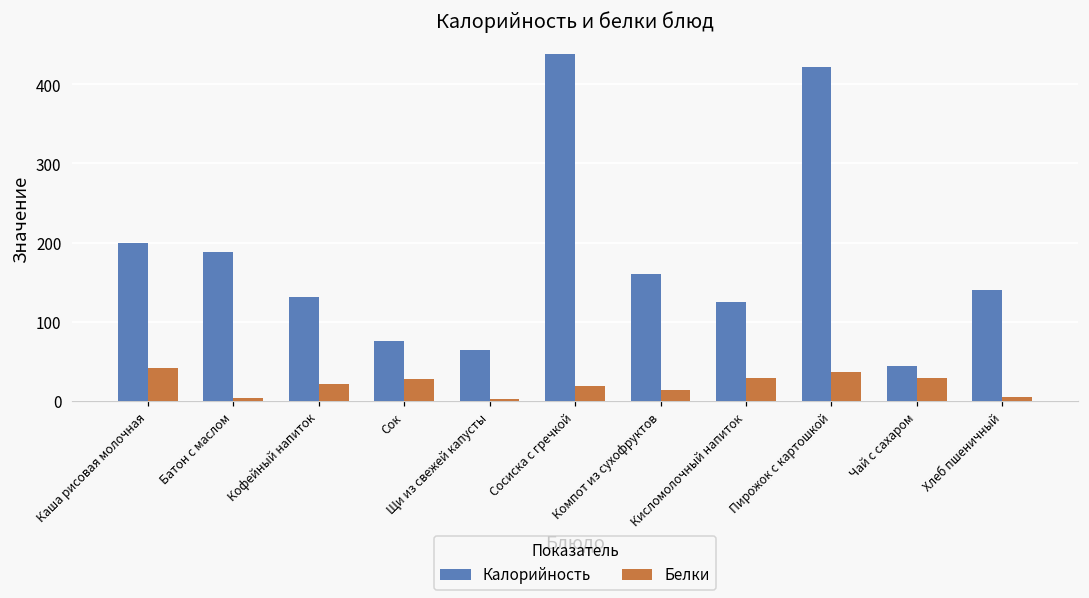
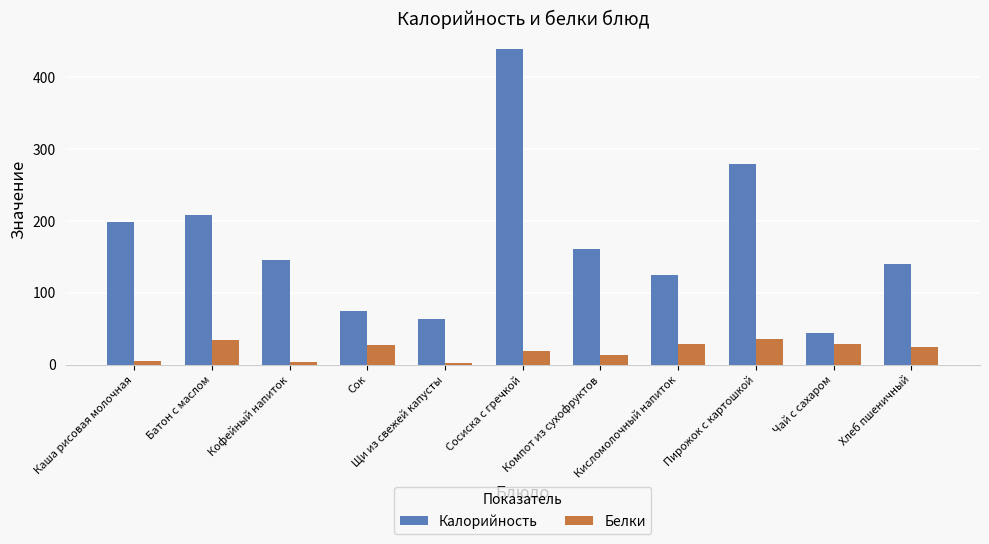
Белки, Каша рисовая молочная: 40 -> 0
Калорийность, Батон с маслом: 190 -> 210
Белки, Батон с маслом: 0 -> 30
Калорийность, Кофейный напиток: 130 -> 150
Белки, Кофейный напиток: 20 -> 0
Калорийность, Пирожок с картошкой: 420 -> 280
Белки, Хлеб пшеничный: 0 -> 20
